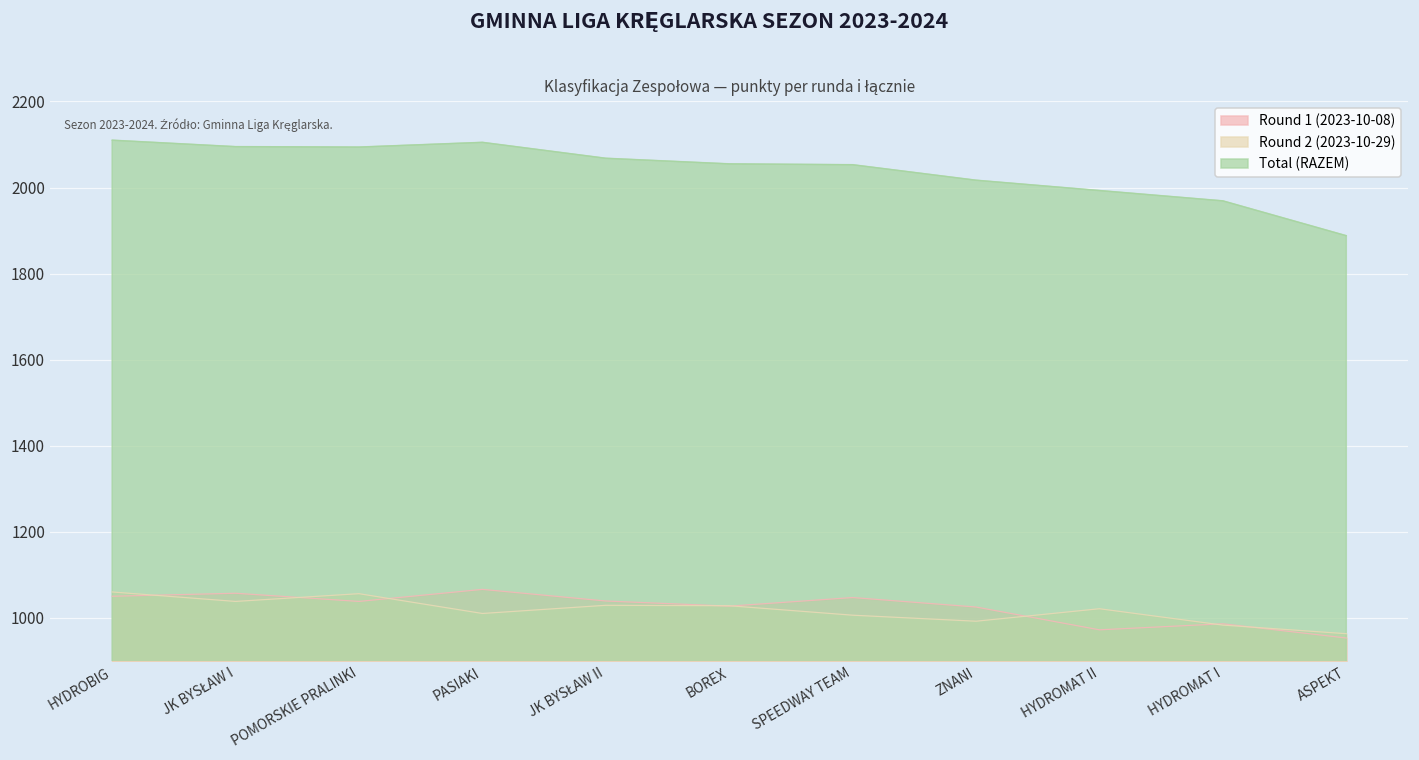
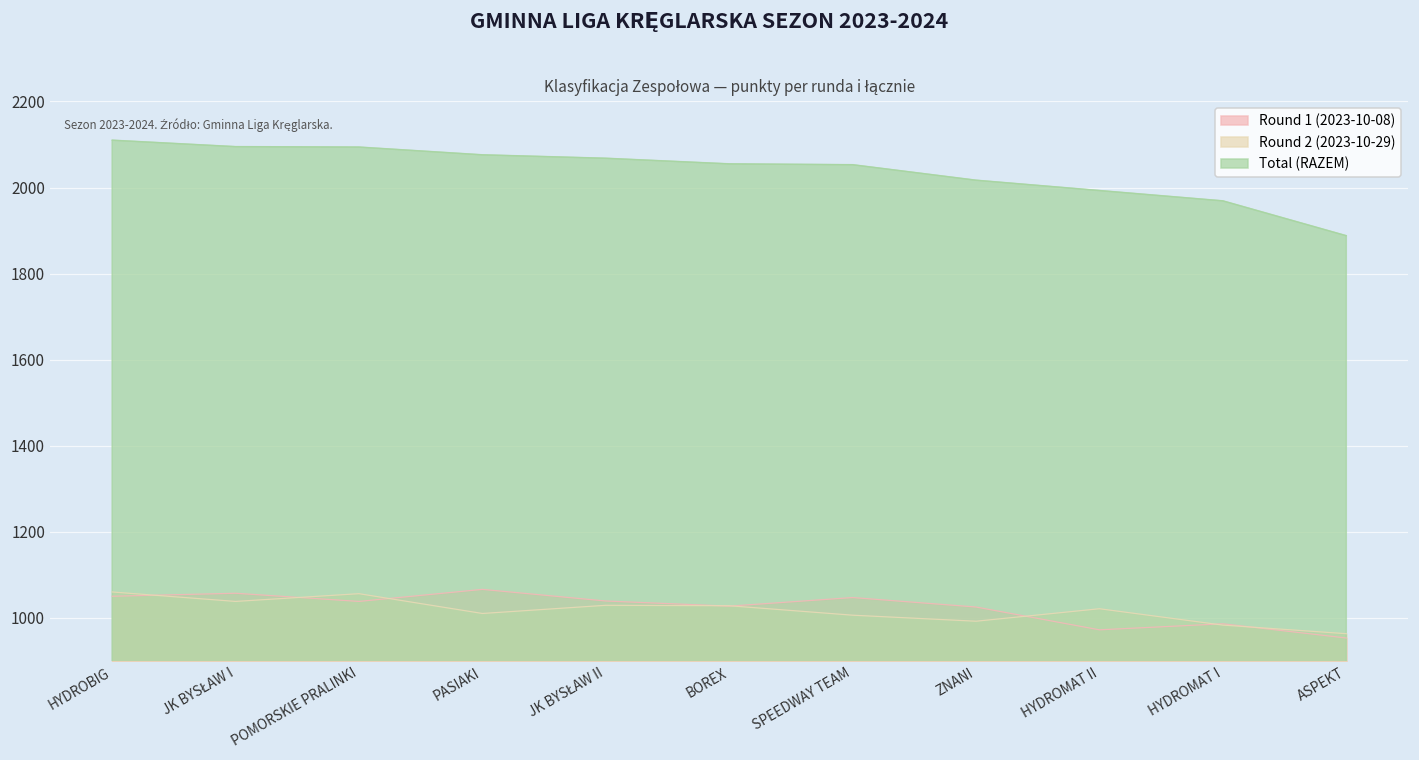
Total (RAZEM), PASIAKI: 2110 -> 2080
